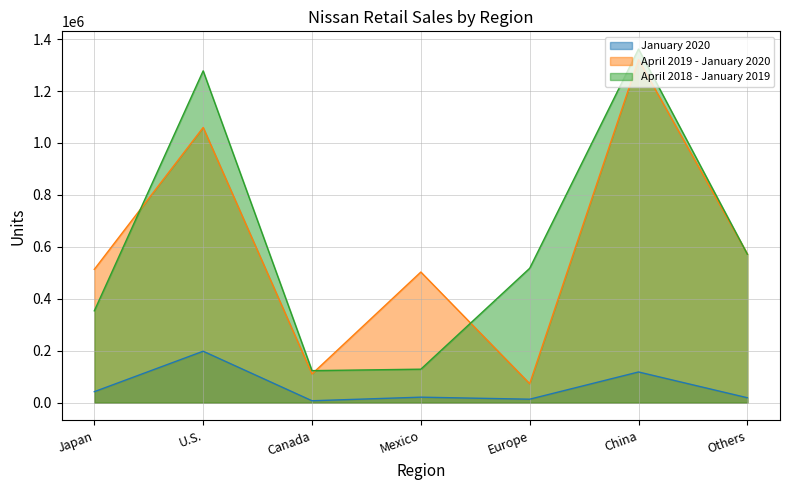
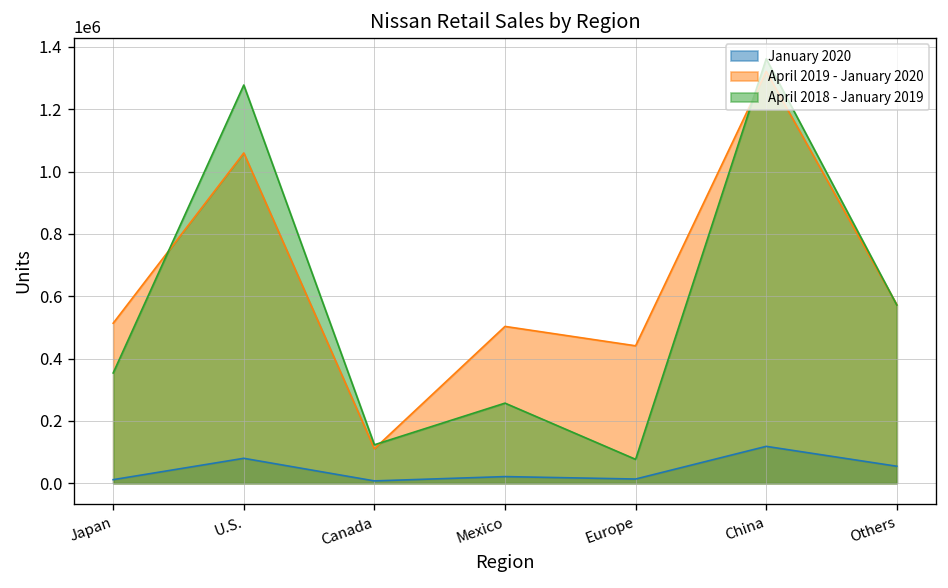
January 2020, Japan: 40000 -> 10000
January 2020, U.S.: 200000 -> 80000
April 2018 - January 2019, Mexico: 130000 -> 260000
April 2019 - January 2020, Europe: 70000 -> 440000
April 2018 - January 2019, Europe: 520000 -> 80000
January 2020, Others: 20000 -> 50000
